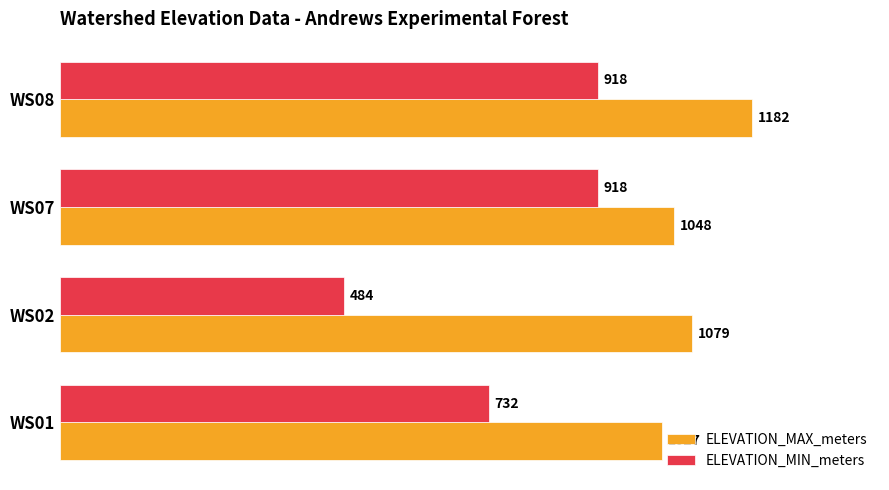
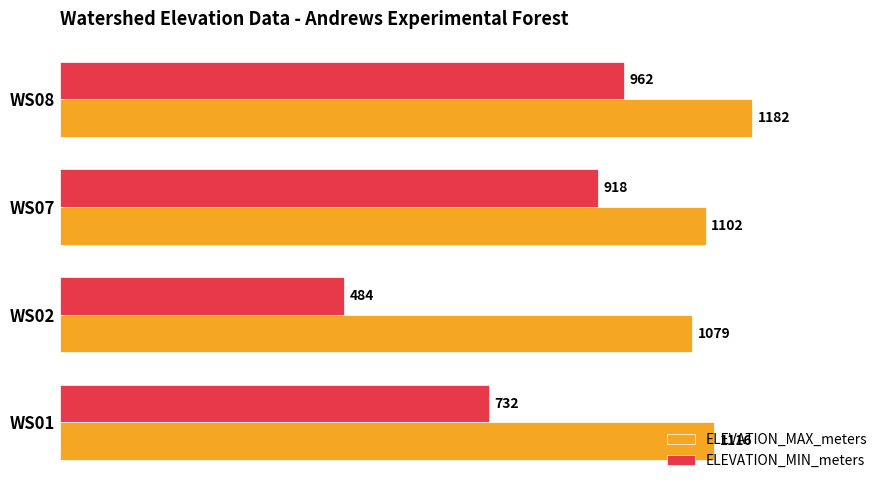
ELEVATION_MIN_meters, WS08: 918 -> 962
ELEVATION_MAX_meters, WS07: 1048 -> 1102
ELEVATION_MAX_meters, WS01: 1027 -> 1116
